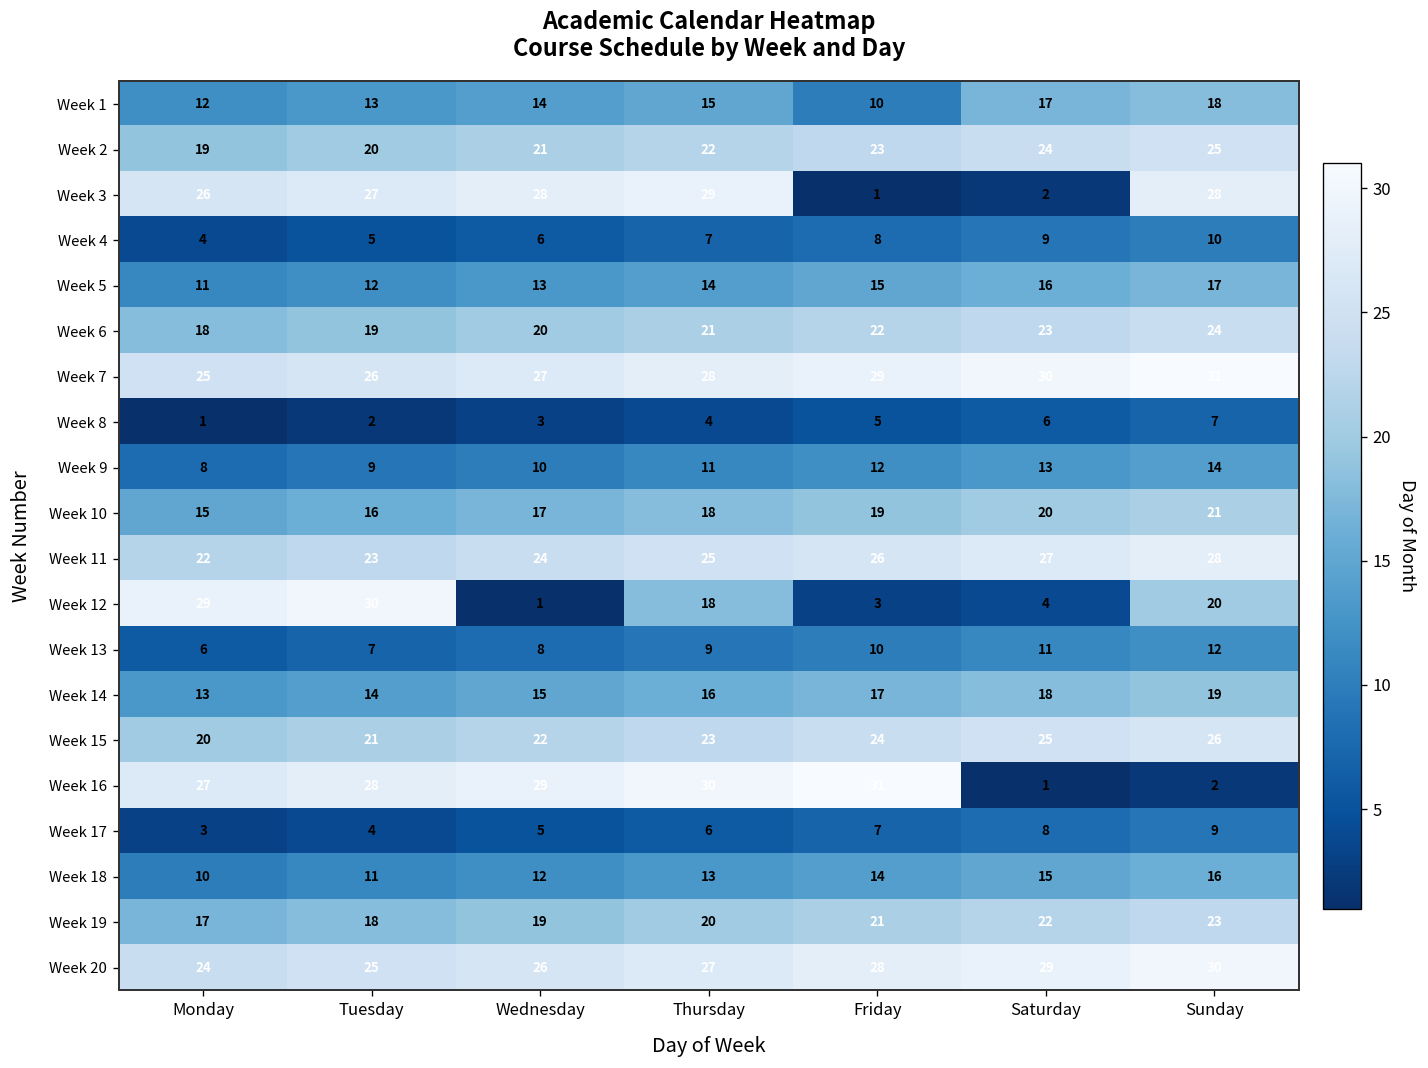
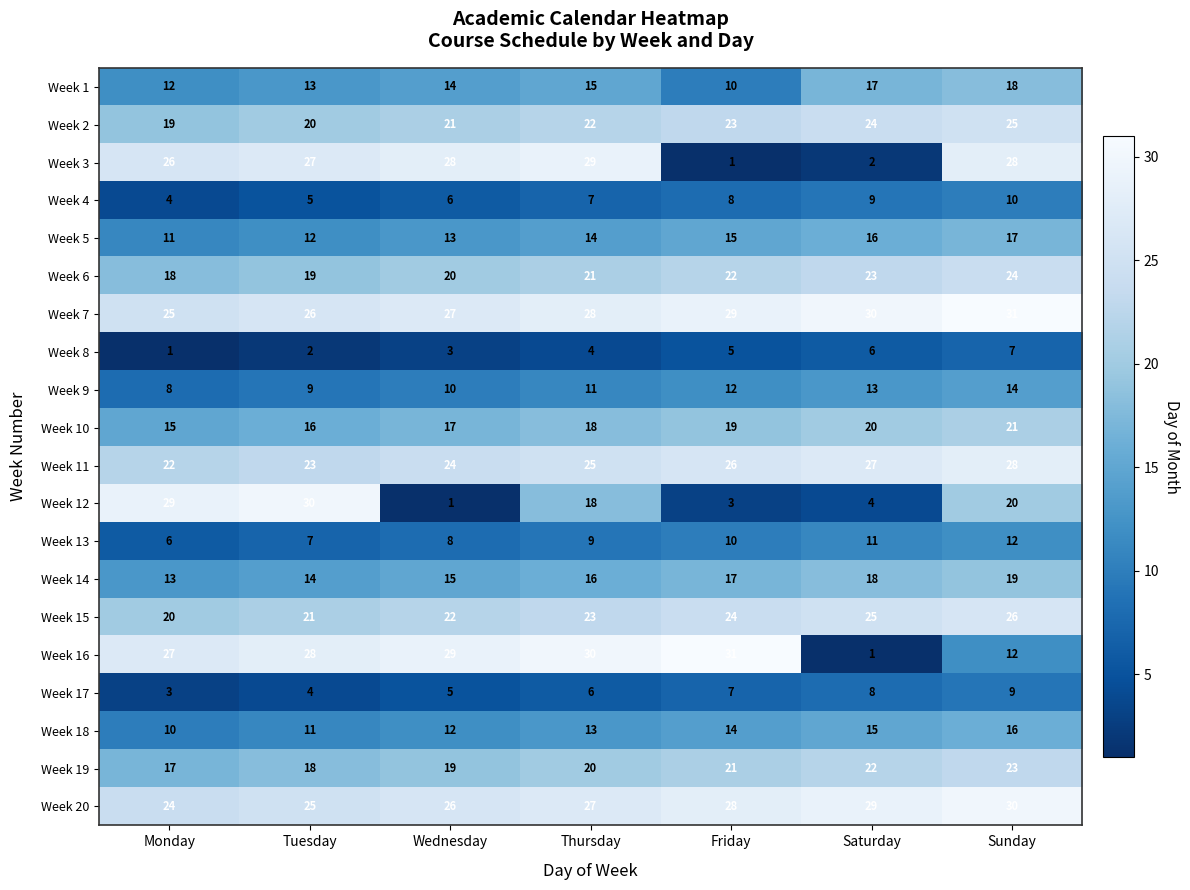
Week 16, Sunday: 2 -> 12
